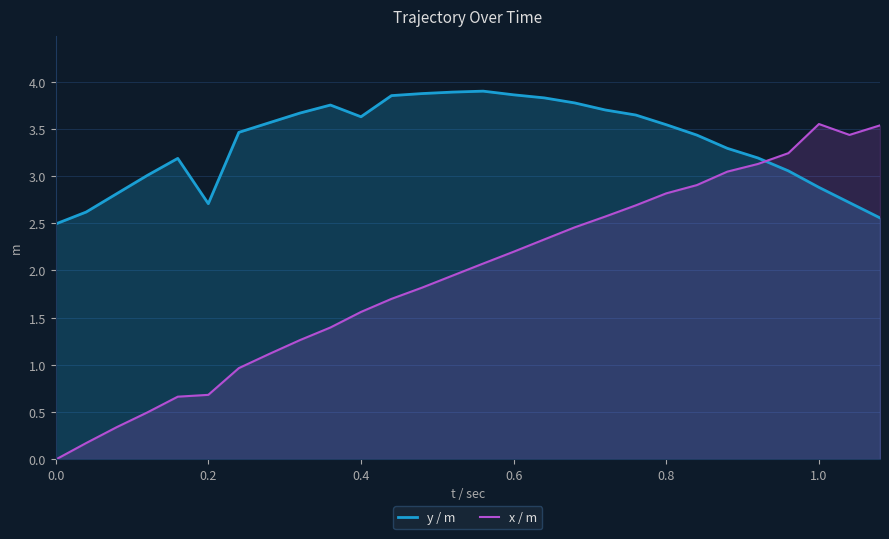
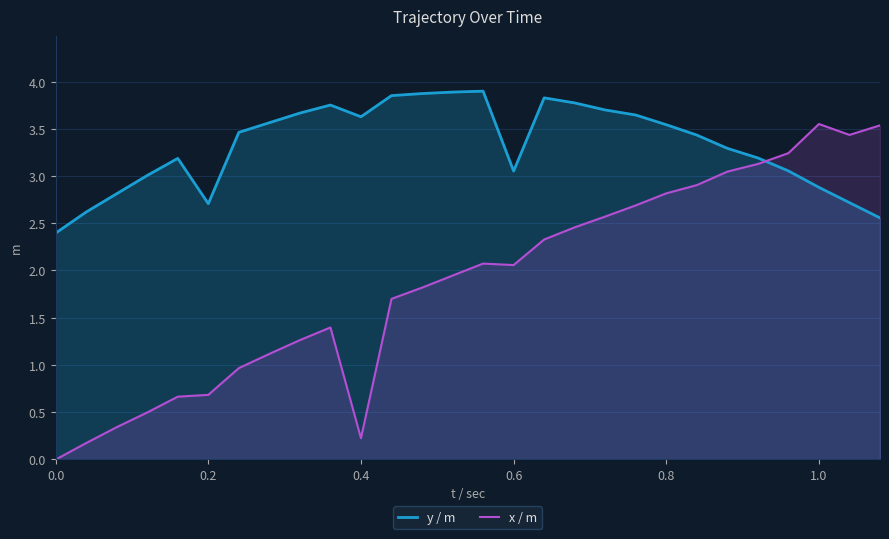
y / m, 0.0: 2.5 -> 2.4
x / m, 0.4: 1.6 -> 0.2
y / m, 0.6: 3.9 -> 3.1
x / m, 0.6: 2.2 -> 2.1
